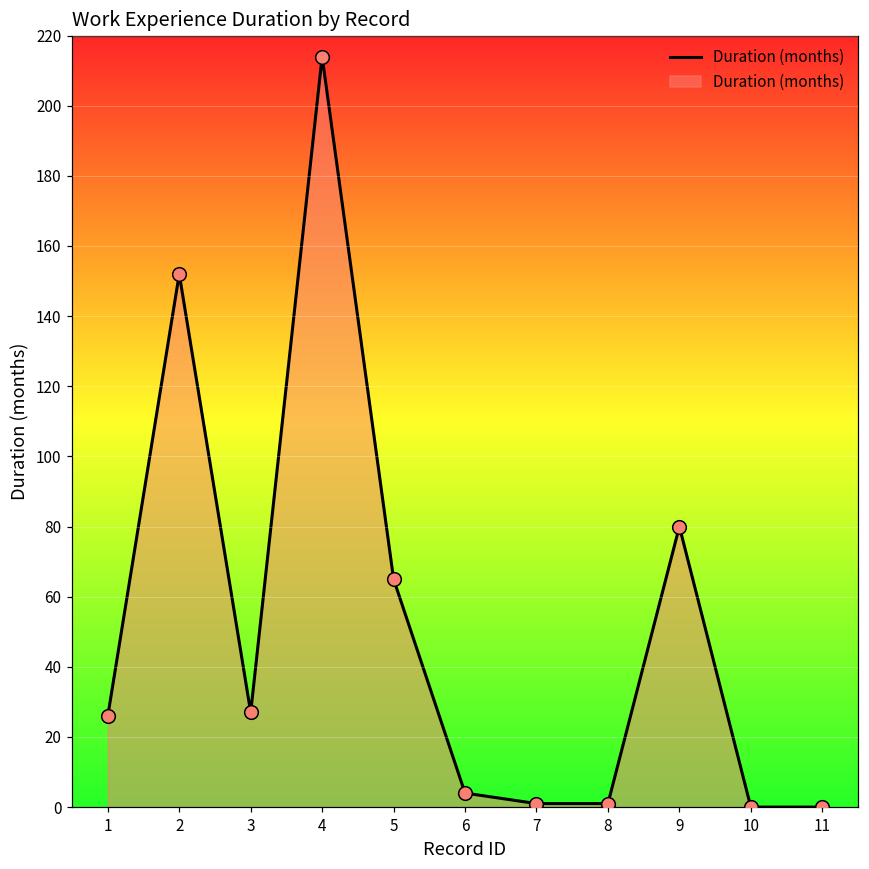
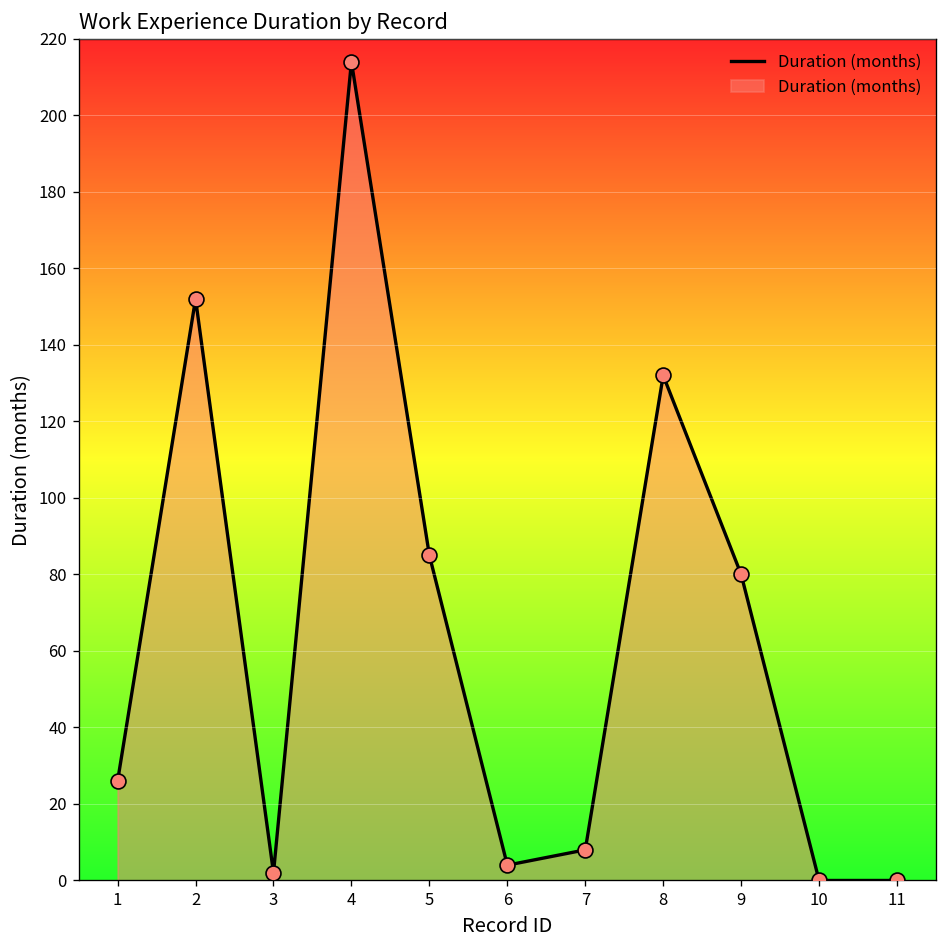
3: 27 -> 2
5: 65 -> 85
7: 1 -> 8
8: 1 -> 132
